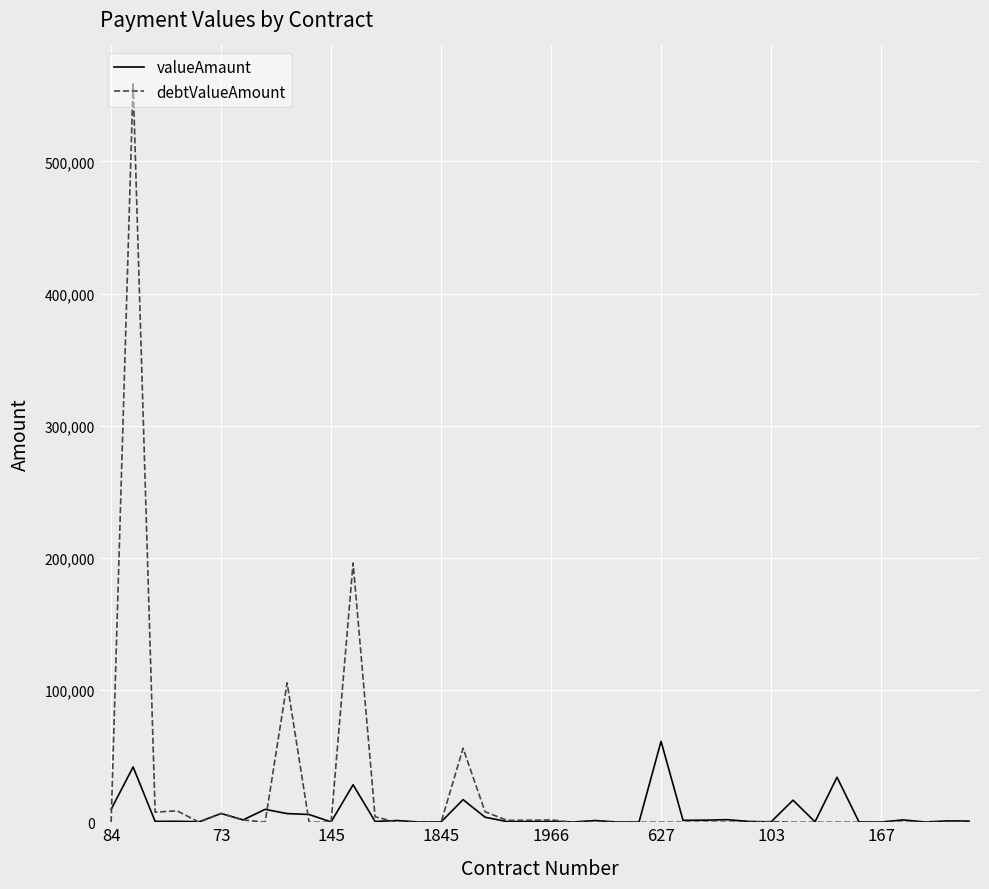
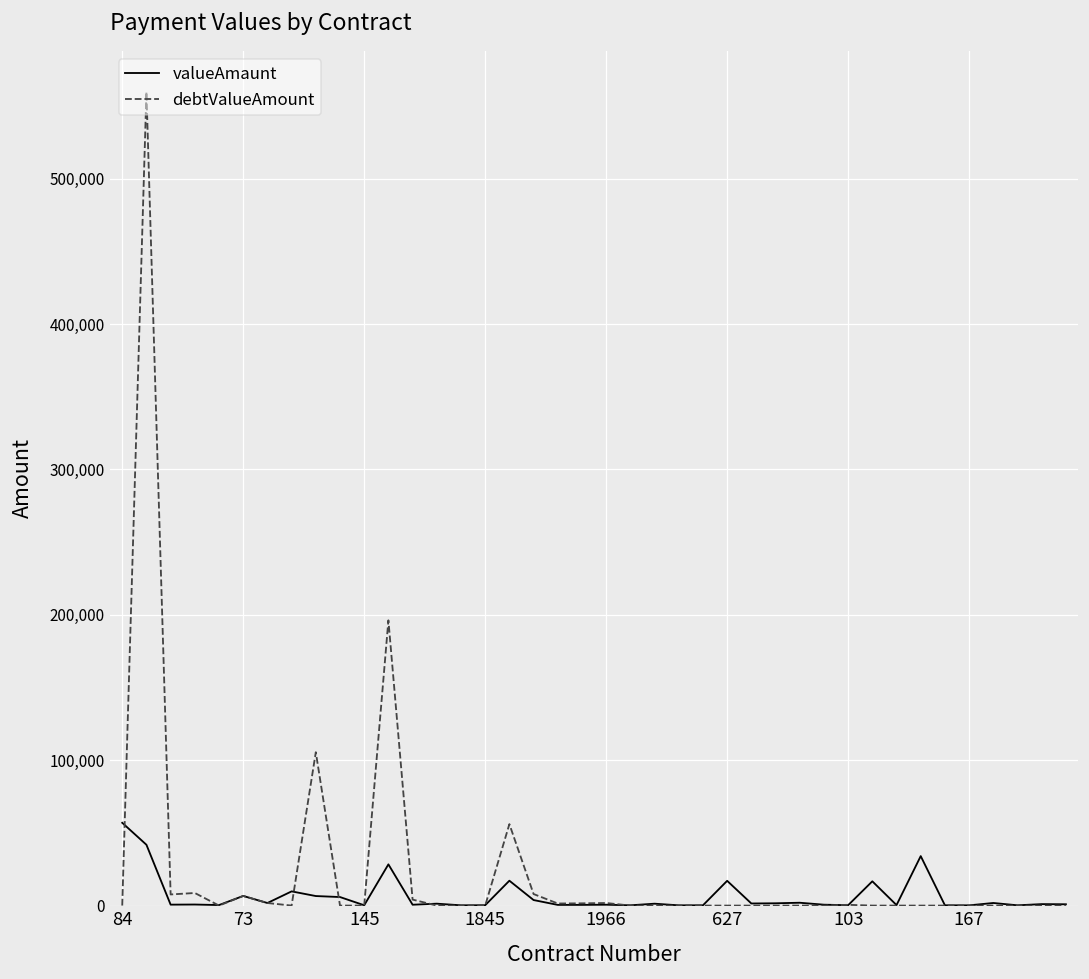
valueAmaunt, 84: 10,000 -> 57,000
valueAmaunt, 627: 61,000 -> 17,000
